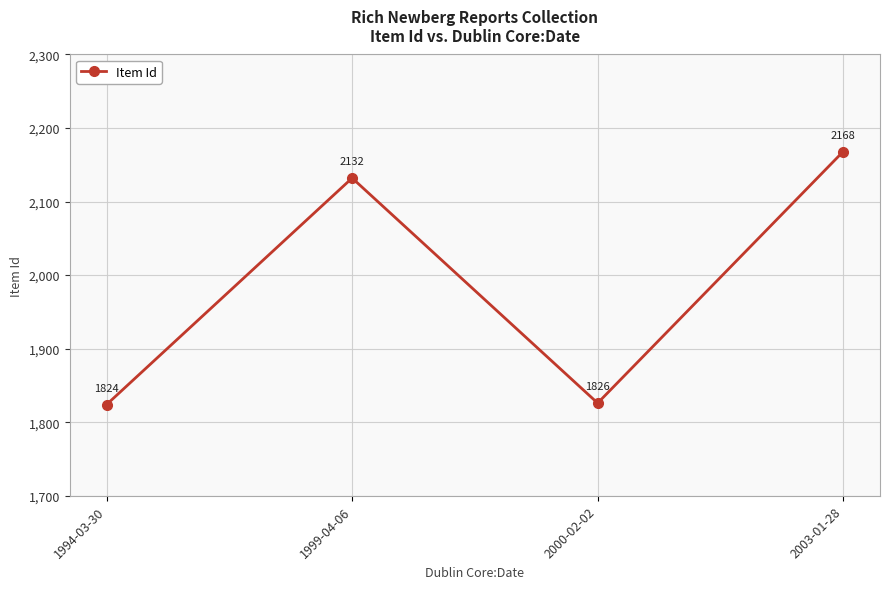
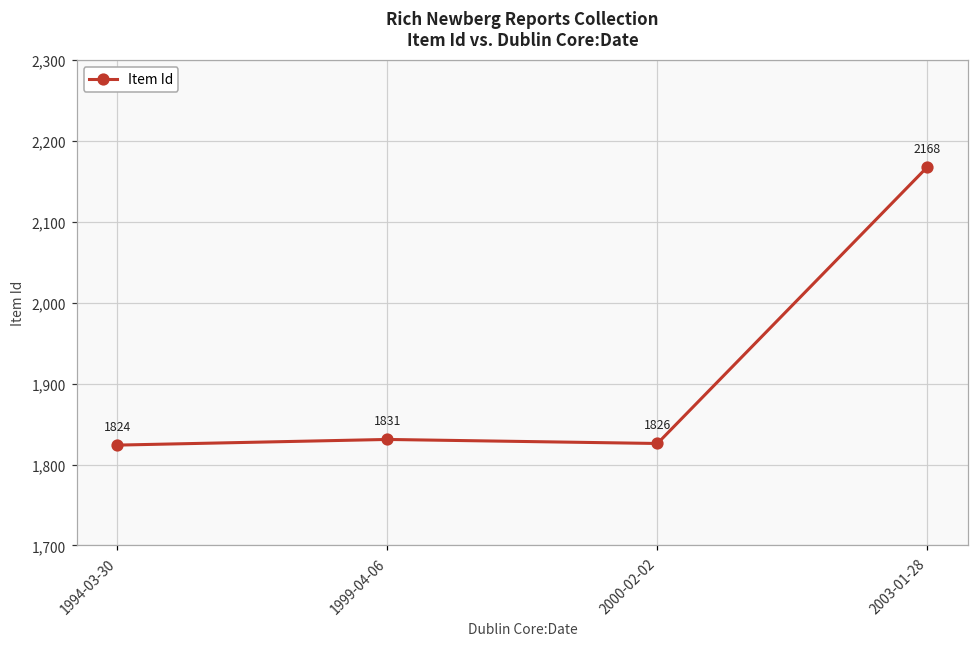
1999-04-06: 2132 -> 1831
